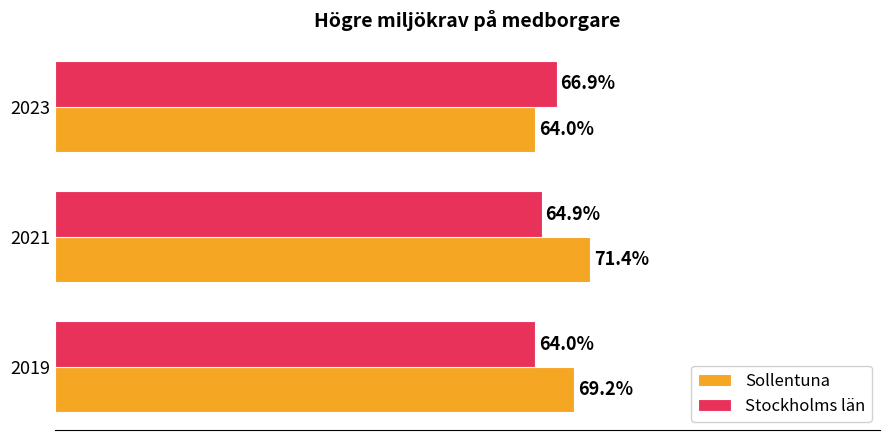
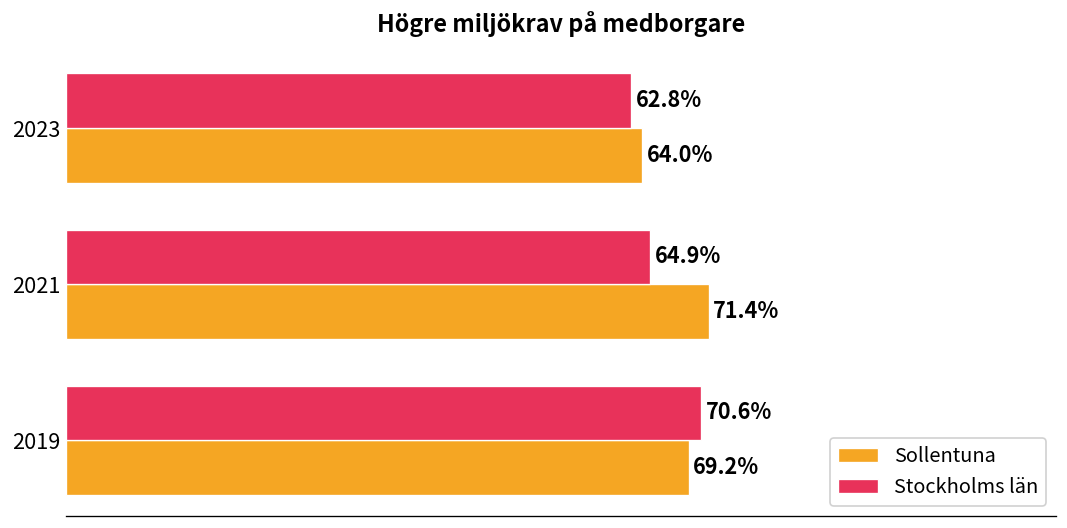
Stockholms län, 2023: 66.9% -> 62.8%
Stockholms län, 2019: 64.0% -> 70.6%
